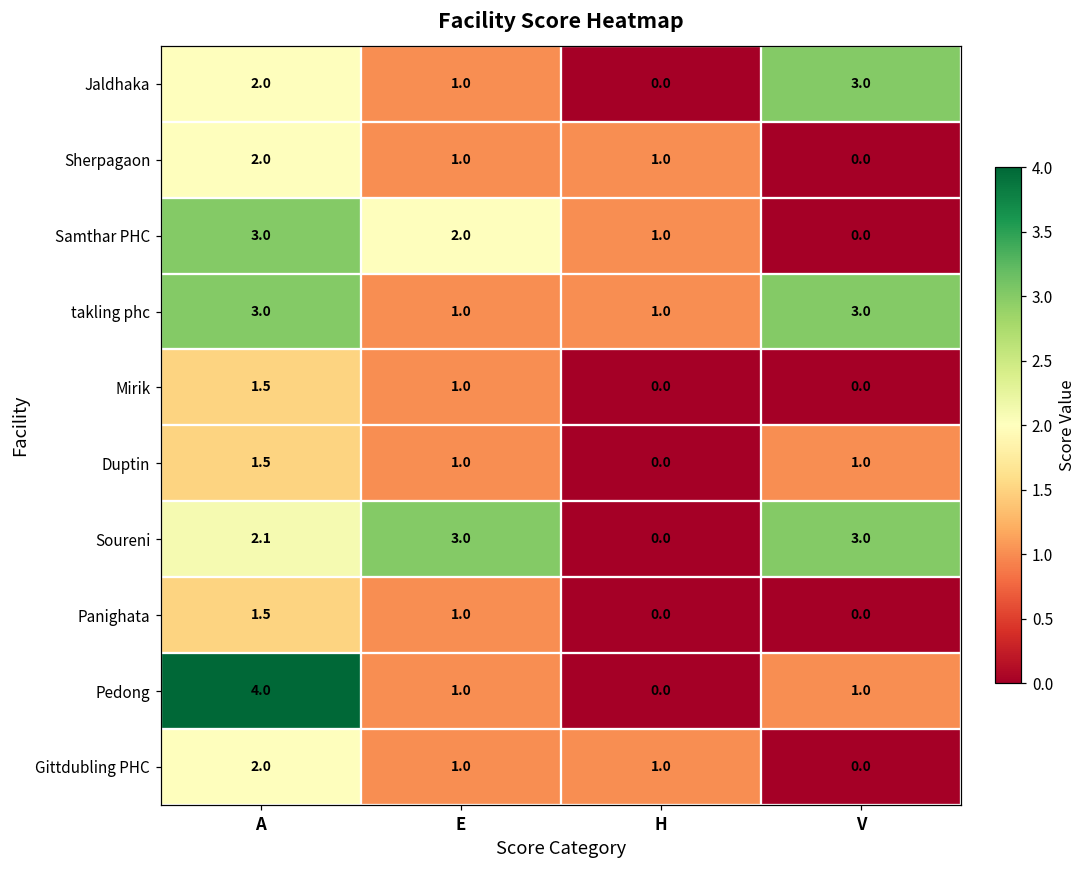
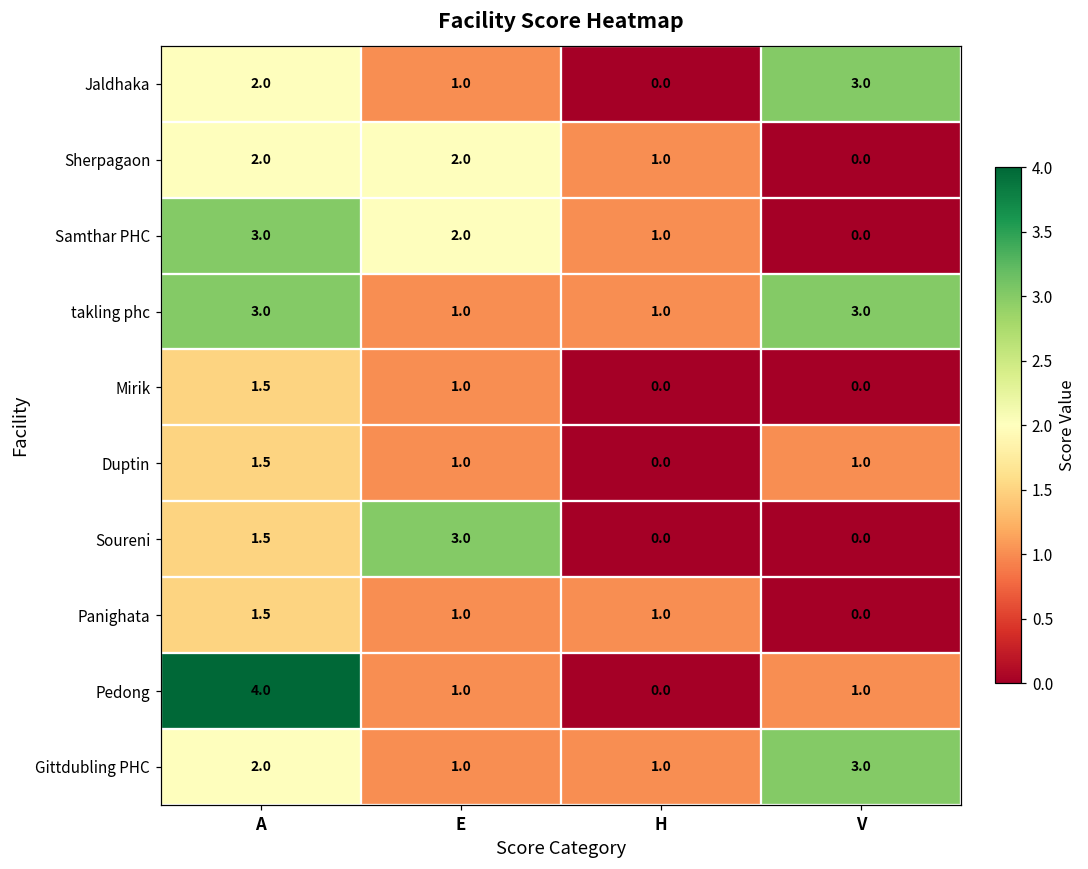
Sherpagaon, E: 1.0 -> 2.0
Soureni, A: 2.1 -> 1.5
Soureni, V: 3.0 -> 0.0
Panighata, H: 0.0 -> 1.0
Gittdubling PHC, V: 0.0 -> 3.0
